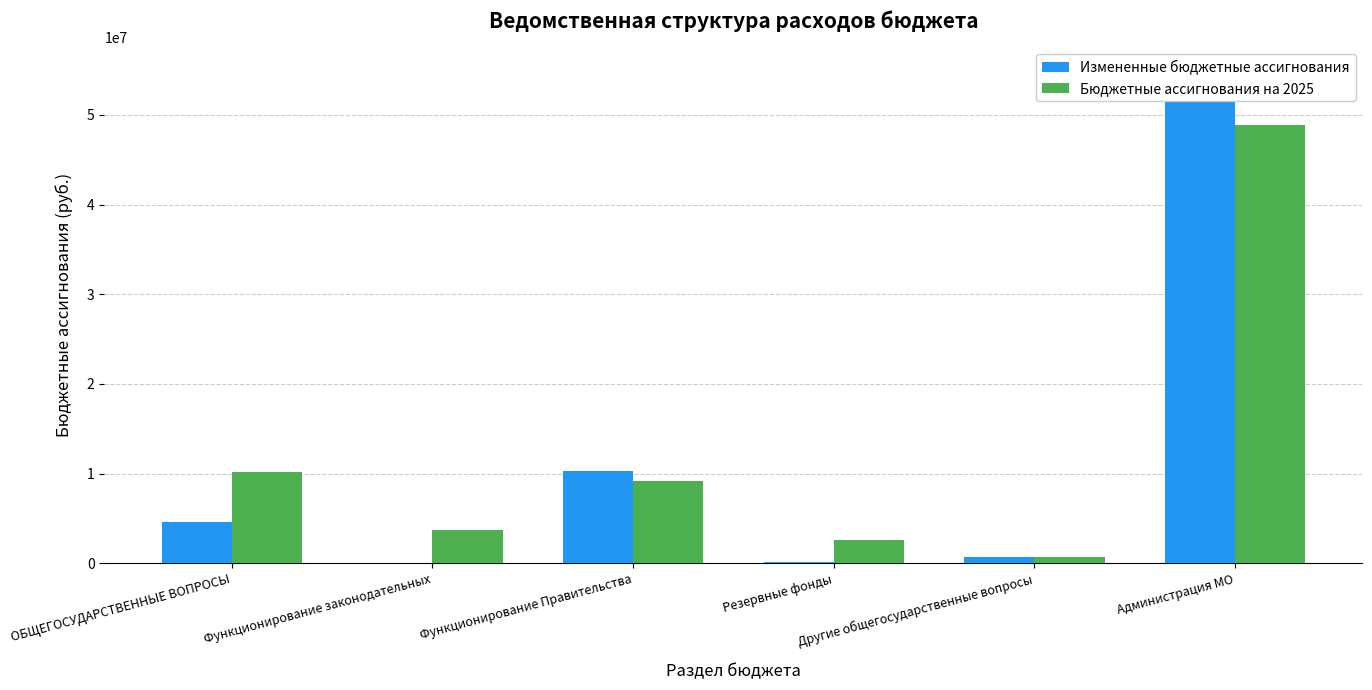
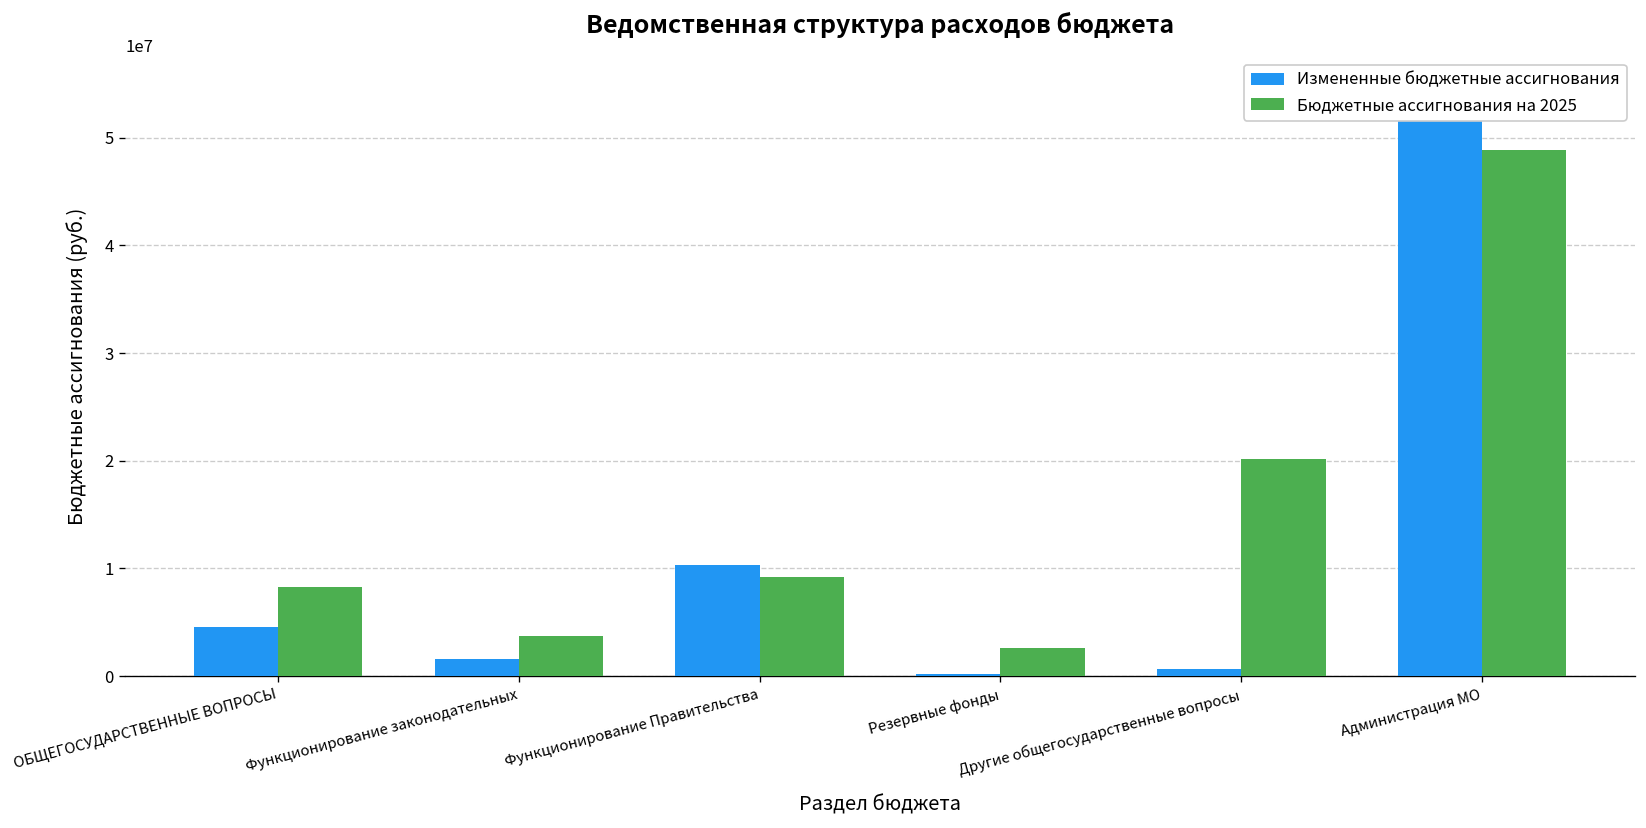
Бюджетные ассигнования на 2025, ОБЩЕГОСУДАРСТВЕННЫЕ ВОПРОСЫ: 10000000 -> 8000000
Измененные бюджетные ассигнования, Функционирование законодательных: 0 -> 2000000
Бюджетные ассигнования на 2025, Другие общегосударственные вопросы: 1000000 -> 20000000
